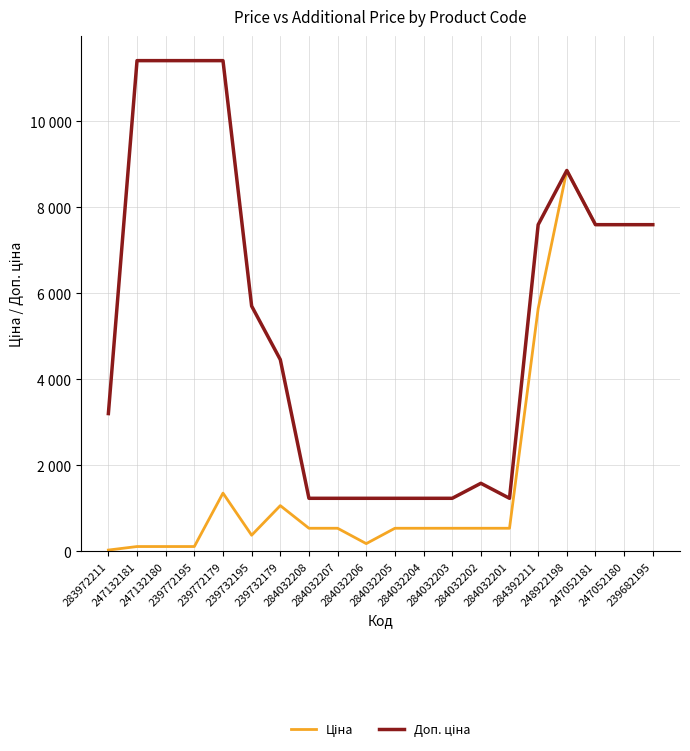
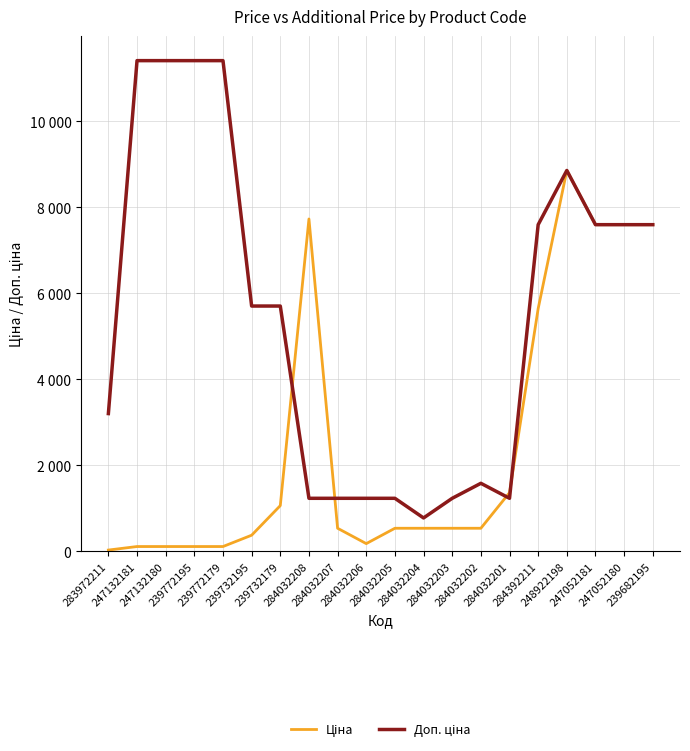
Ціна, 239772179: 1400 -> 100
Доп. ціна, 239732179: 4500 -> 5700
Ціна, 284032208: 500 -> 7700
Доп. ціна, 284032204: 1200 -> 800
Ціна, 284032201: 500 -> 1400
